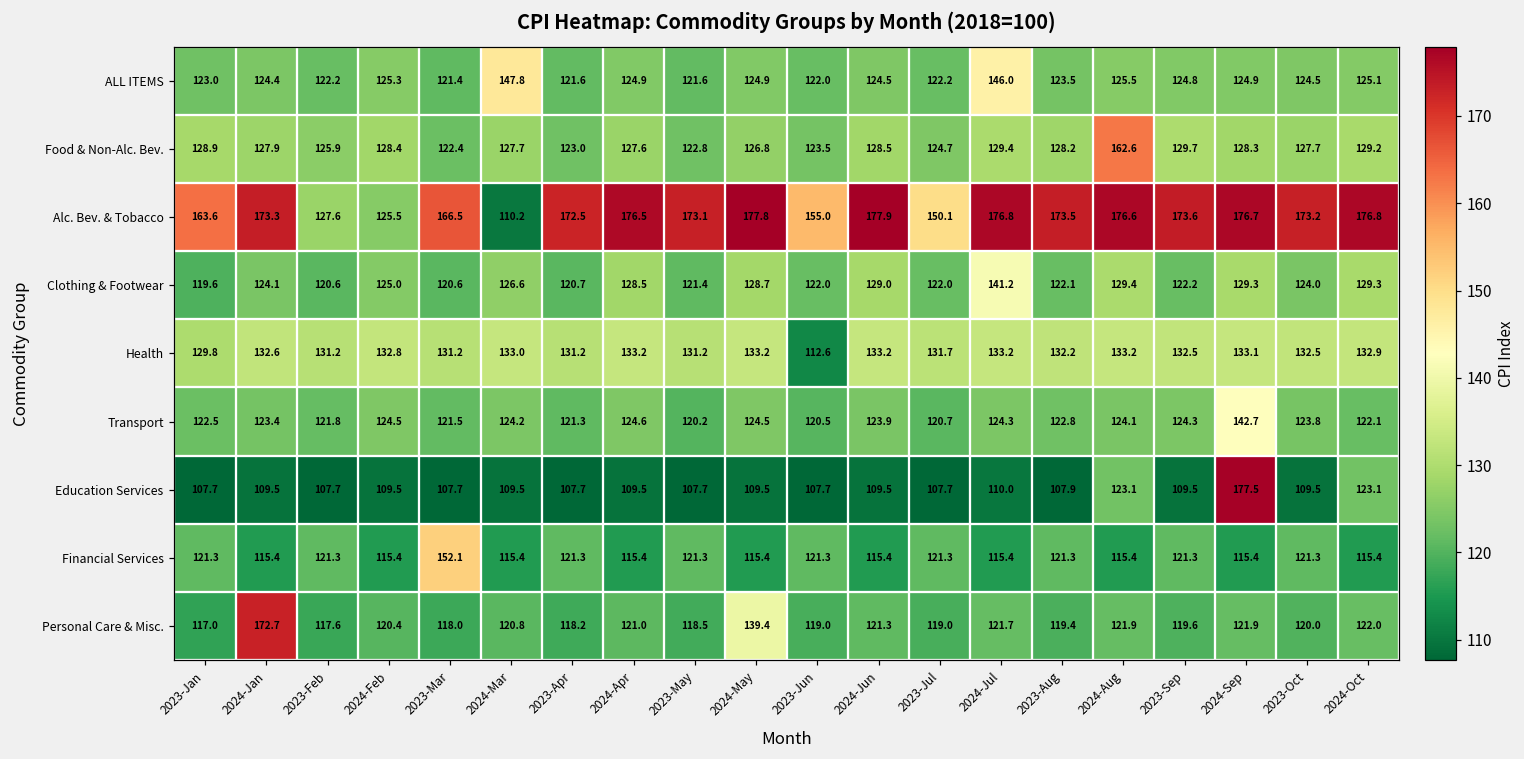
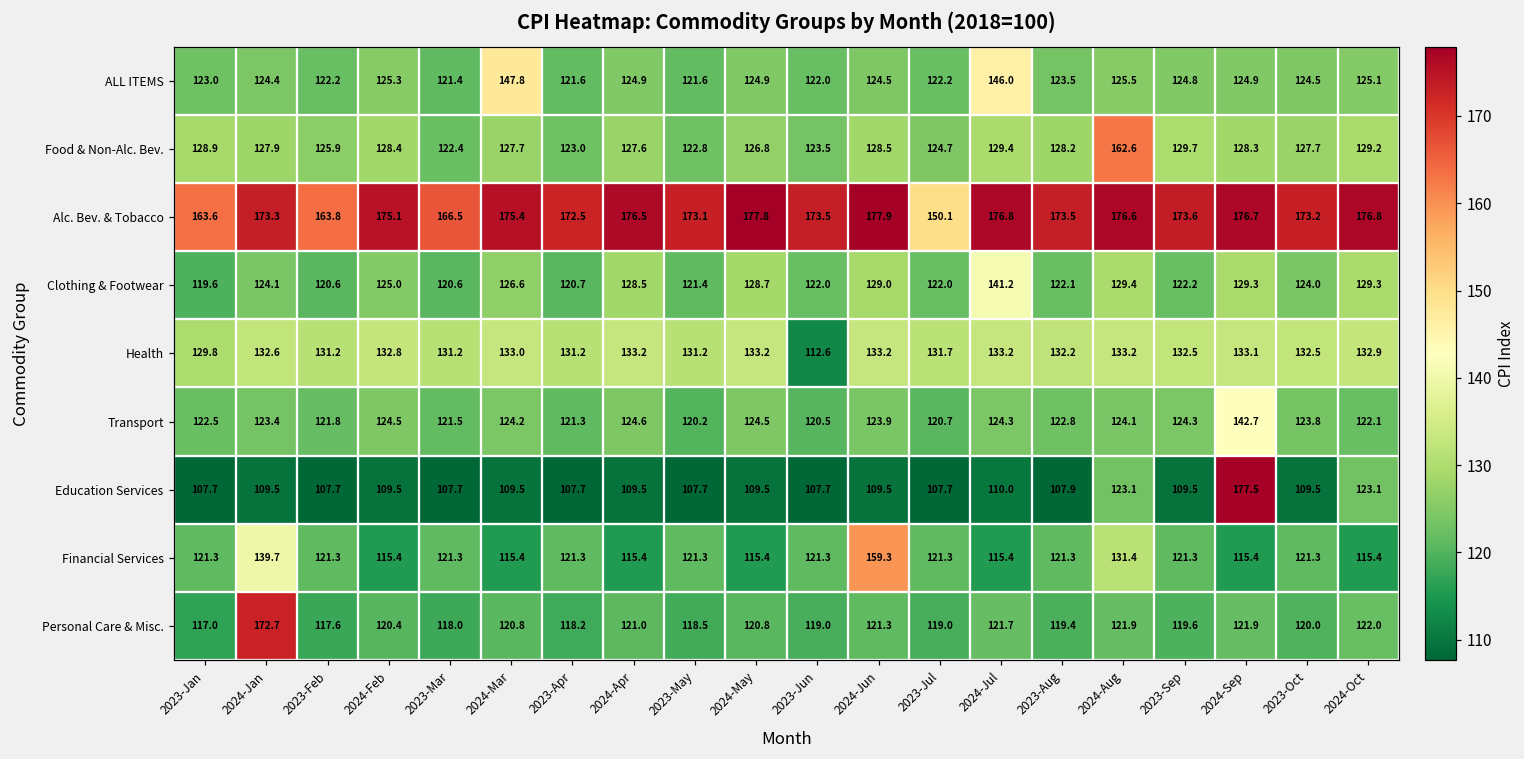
Alc. Bev. & Tobacco, 2023-Feb: 127.6 -> 163.8
Alc. Bev. & Tobacco, 2024-Feb: 125.5 -> 175.1
Alc. Bev. & Tobacco, 2024-Mar: 110.2 -> 175.4
Alc. Bev. & Tobacco, 2023-Jun: 155.0 -> 173.5
Financial Services, 2024-Jan: 115.4 -> 139.7
Financial Services, 2023-Mar: 152.1 -> 121.3
Financial Services, 2024-Jun: 115.4 -> 159.3
Financial Services, 2024-Aug: 115.4 -> 131.4
Personal Care & Misc., 2024-May: 139.4 -> 120.8
